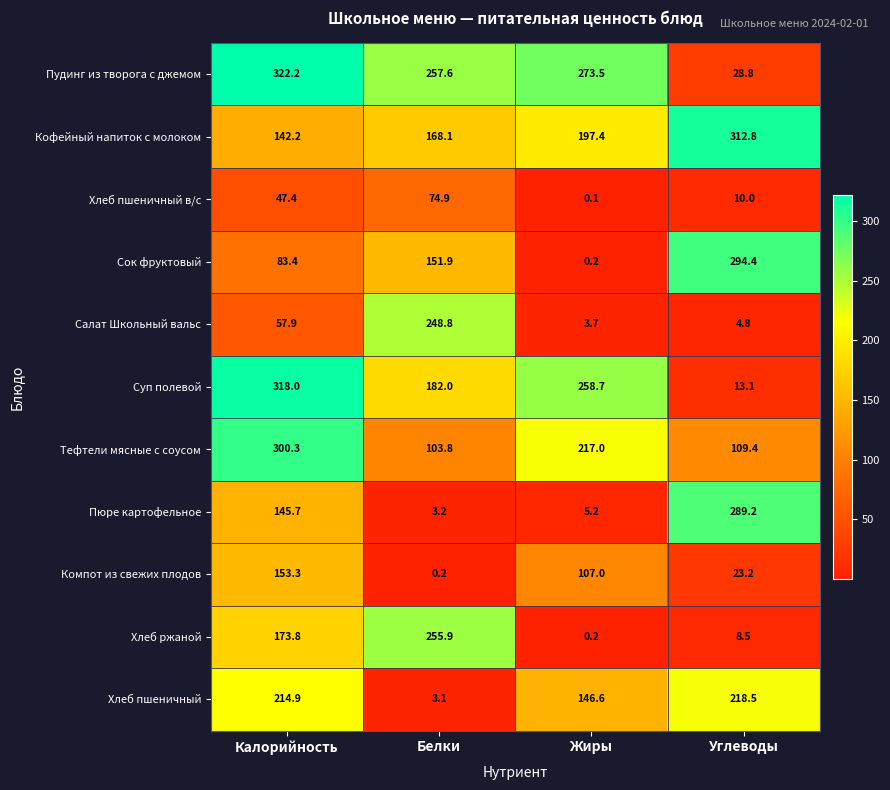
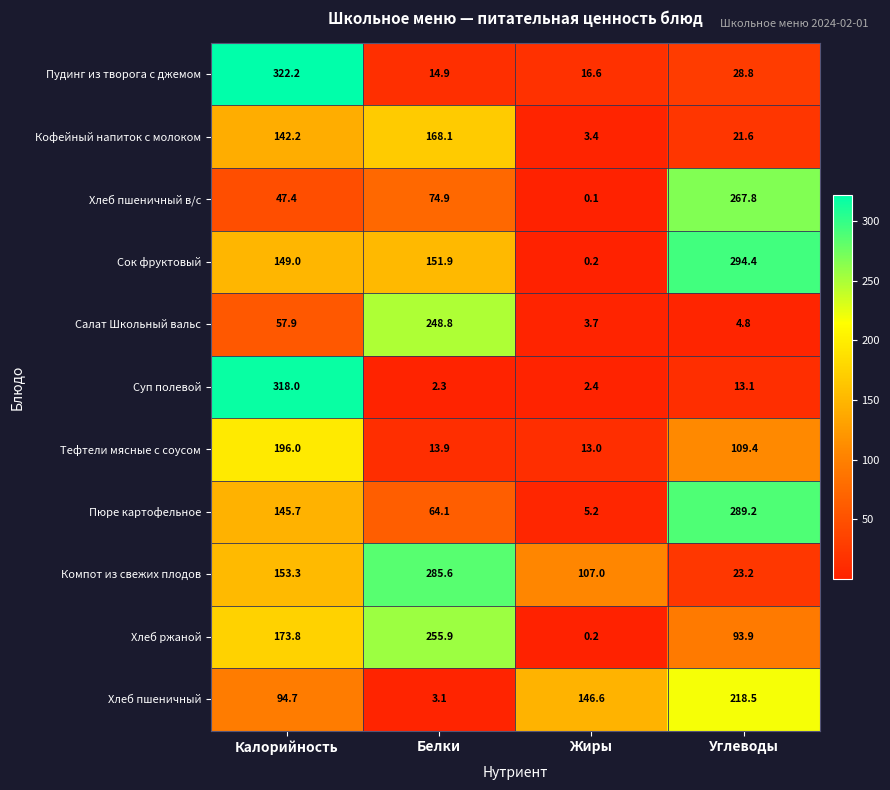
Пудинг из творога с джемом, Белки: 257.6 -> 14.9
Пудинг из творога с джемом, Жиры: 273.5 -> 16.6
Кофейный напиток с молоком, Жиры: 197.4 -> 3.4
Кофейный напиток с молоком, Углеводы: 312.8 -> 21.6
Хлеб пшеничный в/с, Углеводы: 10.0 -> 267.8
Сок фруктовый, Калорийность: 83.4 -> 149.0
Суп полевой, Белки: 182.0 -> 2.3
Суп полевой, Жиры: 258.7 -> 2.4
Тефтели мясные с соусом, Калорийность: 300.3 -> 196.0
Тефтели мясные с соусом, Белки: 103.8 -> 13.9
Тефтели мясные с соусом, Жиры: 217.0 -> 13.0
Пюре картофельное, Белки: 3.2 -> 64.1
Компот из свежих плодов, Белки: 0.2 -> 285.6
Хлеб ржаной, Углеводы: 8.5 -> 93.9
Хлеб пшеничный, Калорийность: 214.9 -> 94.7
